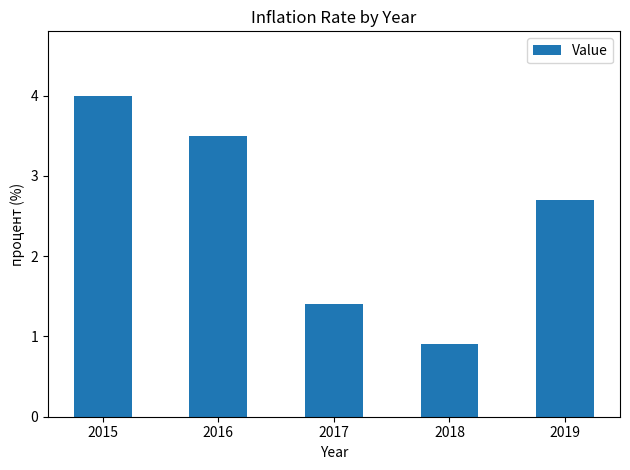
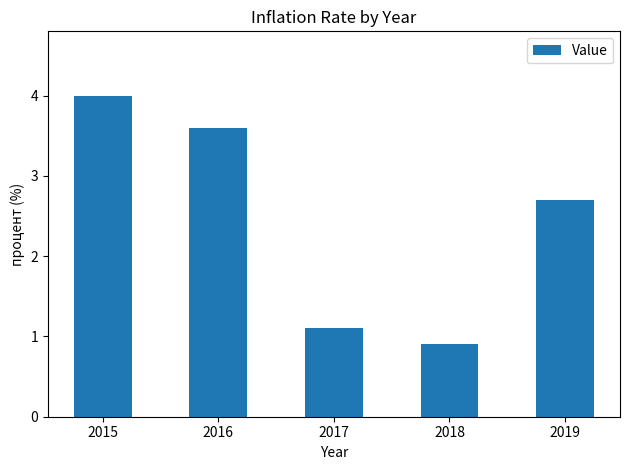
2016: 3.5 -> 3.6
2017: 1.4 -> 1.1
